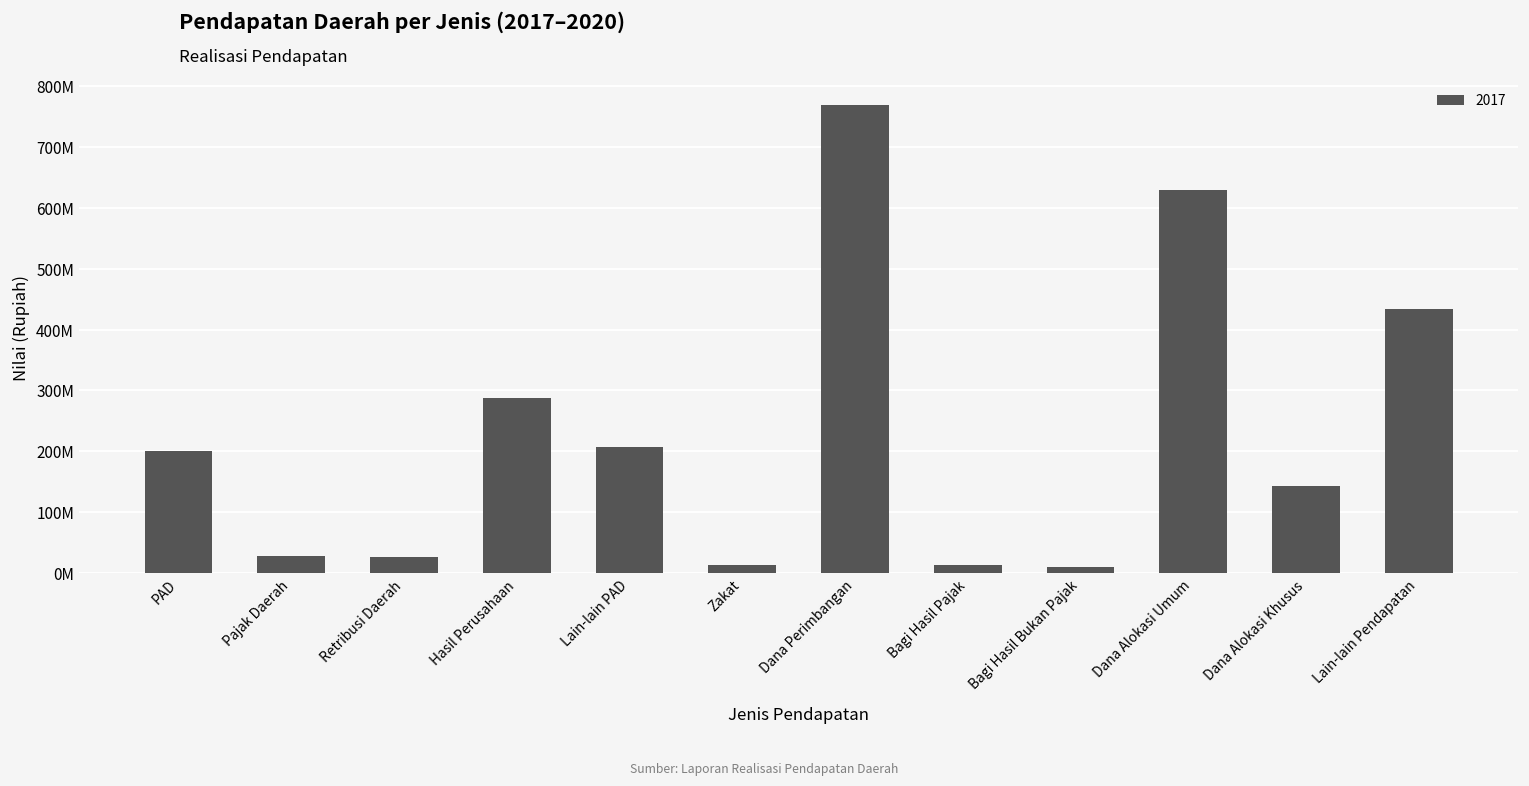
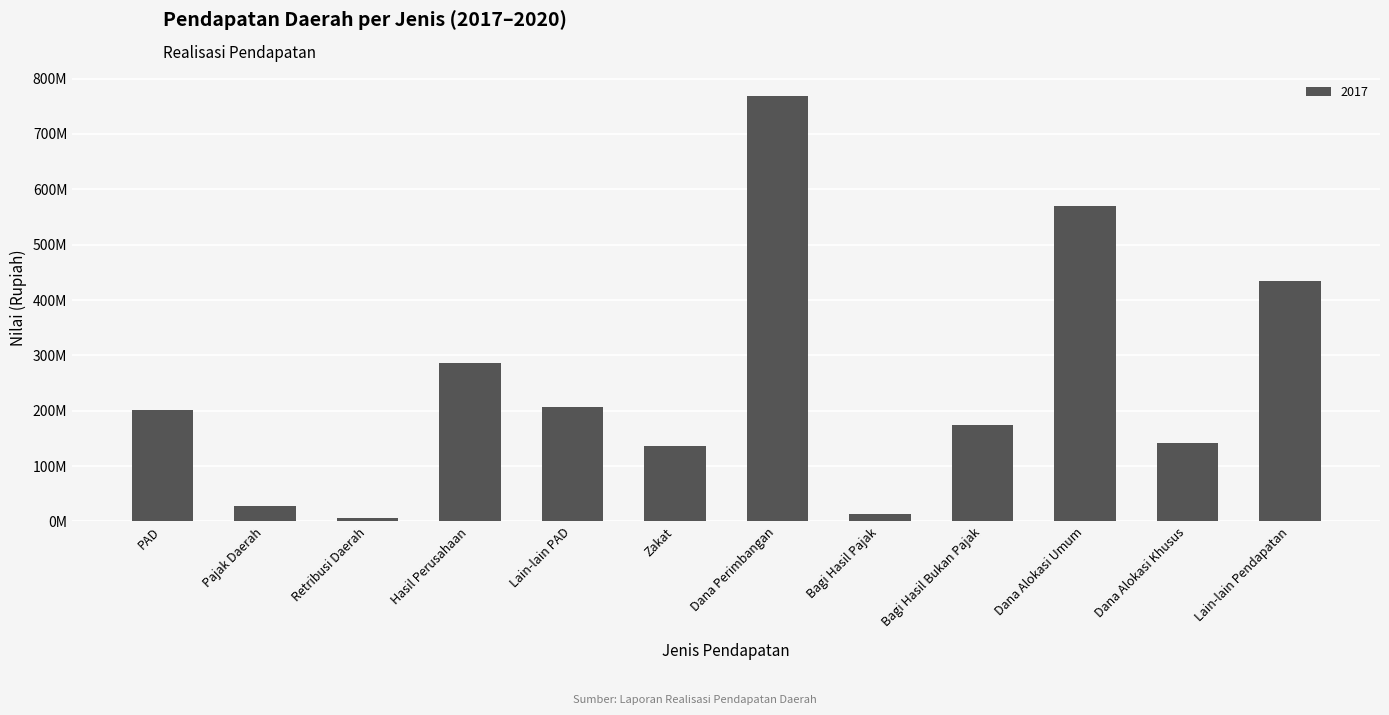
Retribusi Daerah: 30000000 -> 10000000
Zakat: 10000000 -> 140000000
Bagi Hasil Bukan Pajak: 10000000 -> 170000000
Dana Alokasi Umum: 630000000 -> 570000000
